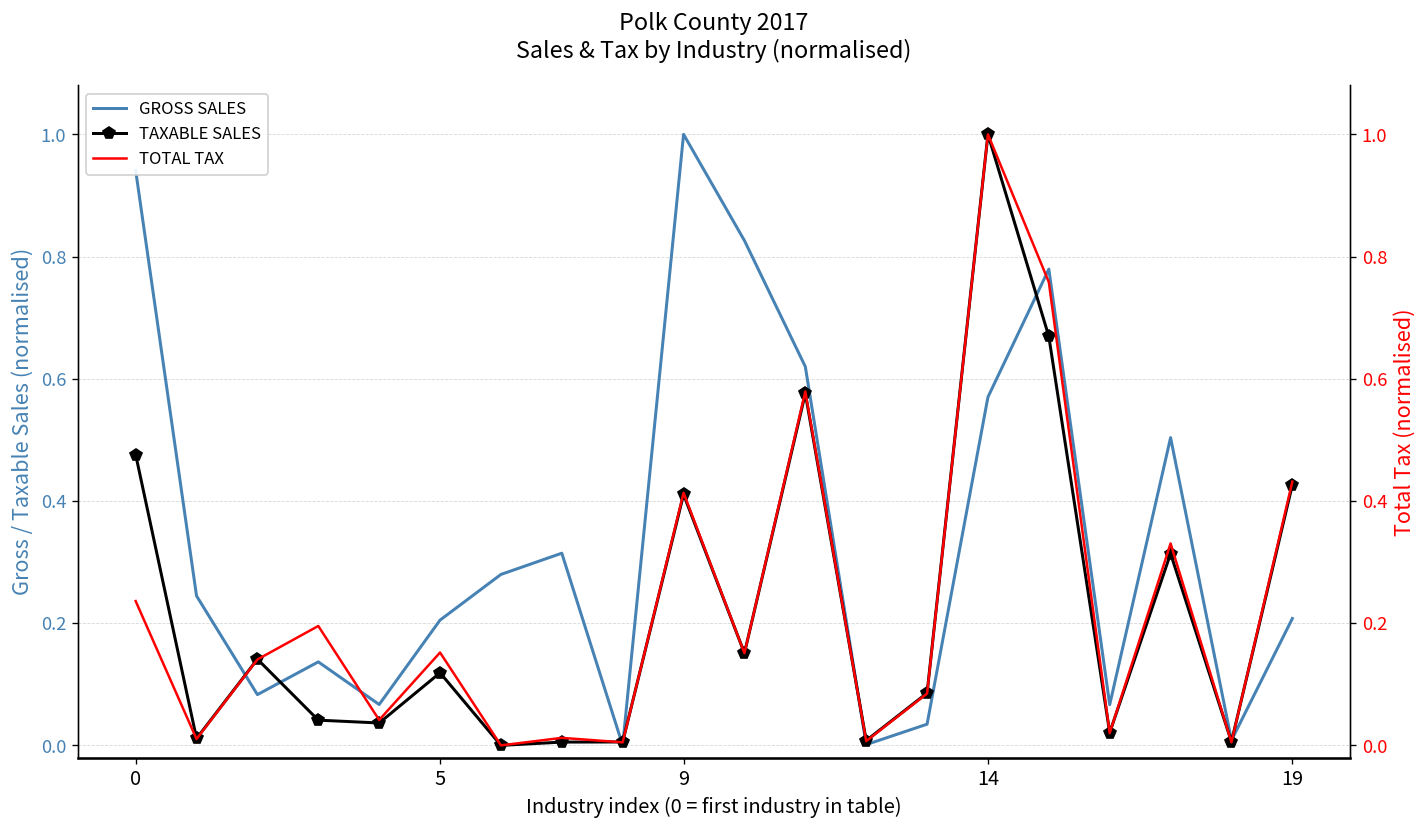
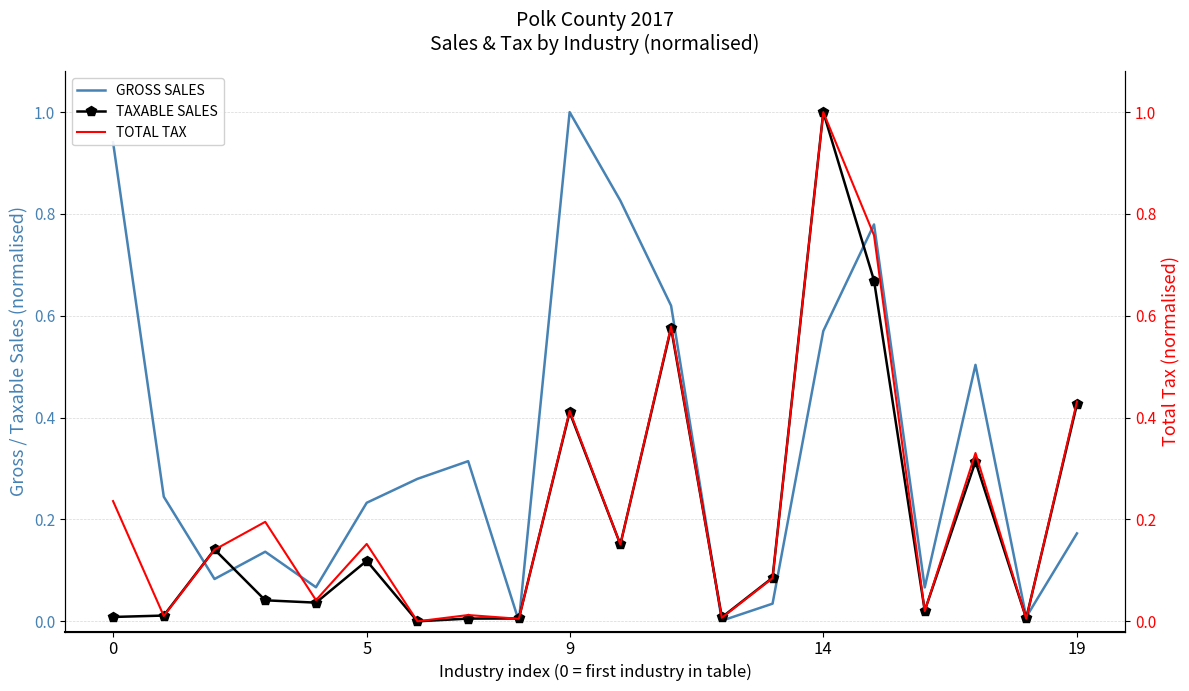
TAXABLE SALES, 0: 0.48 -> 0.01
GROSS SALES, 5: 0.21 -> 0.23
GROSS SALES, 19: 0.21 -> 0.17
